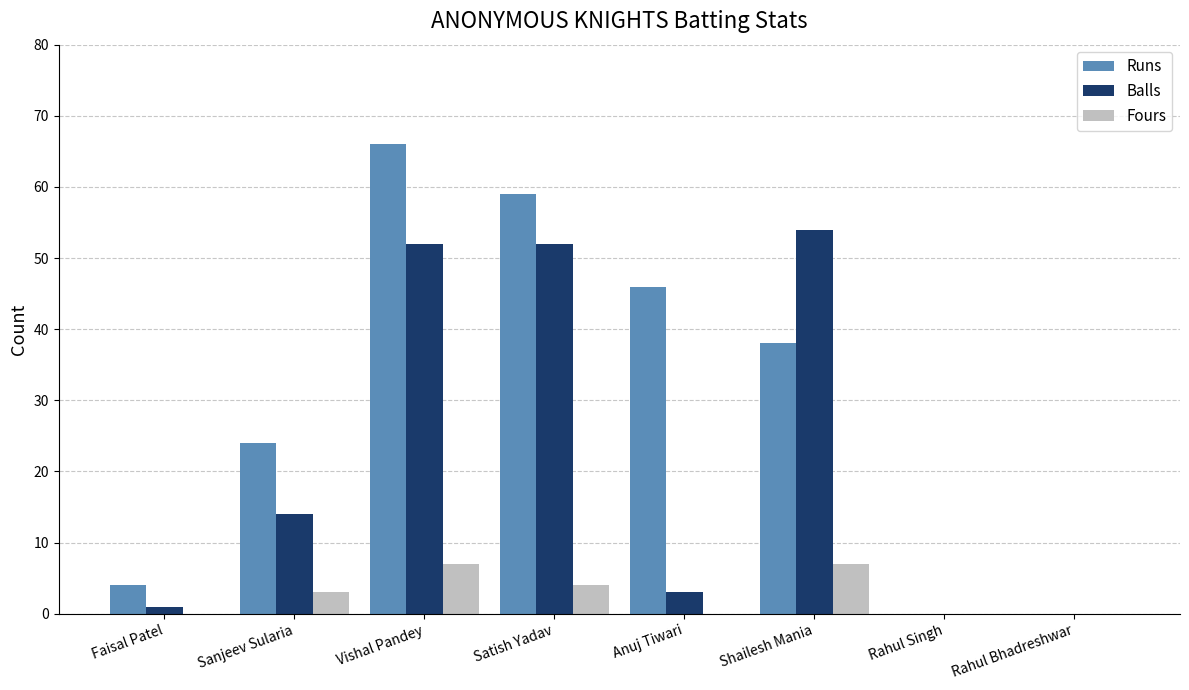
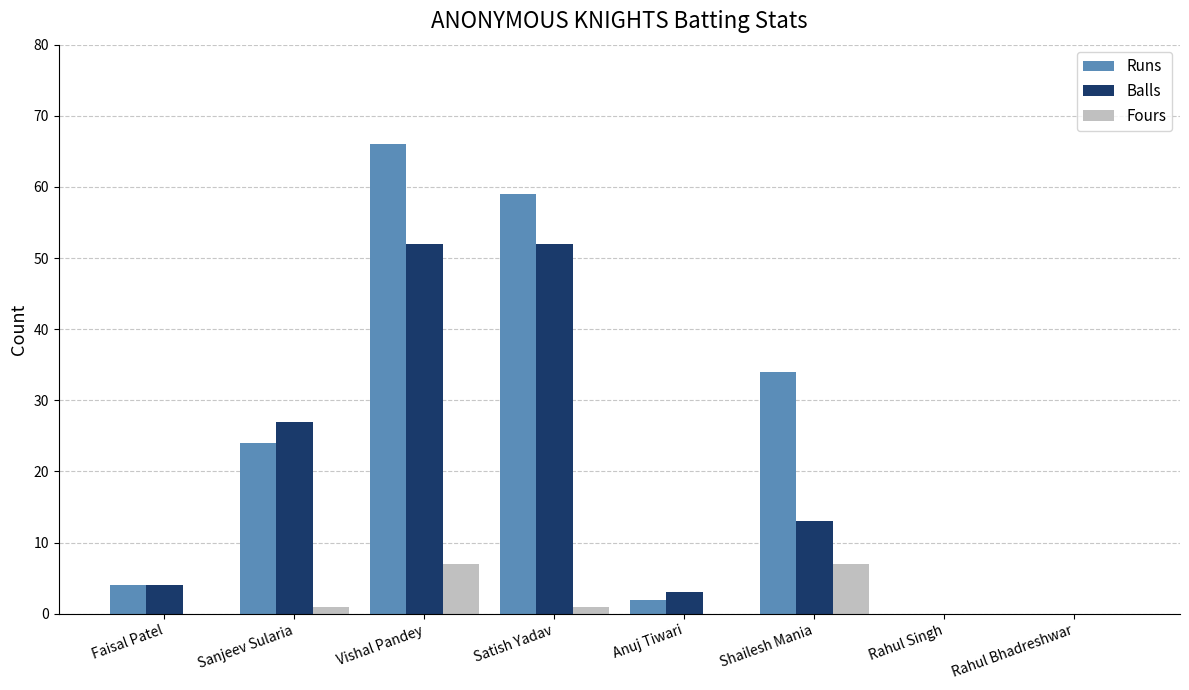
Balls, Faisal Patel: 1 -> 4
Balls, Sanjeev Sularia: 14 -> 27
Fours, Sanjeev Sularia: 3 -> 1
Fours, Satish Yadav: 4 -> 1
Runs, Anuj Tiwari: 46 -> 2
Runs, Shailesh Mania: 38 -> 34
Balls, Shailesh Mania: 54 -> 13
